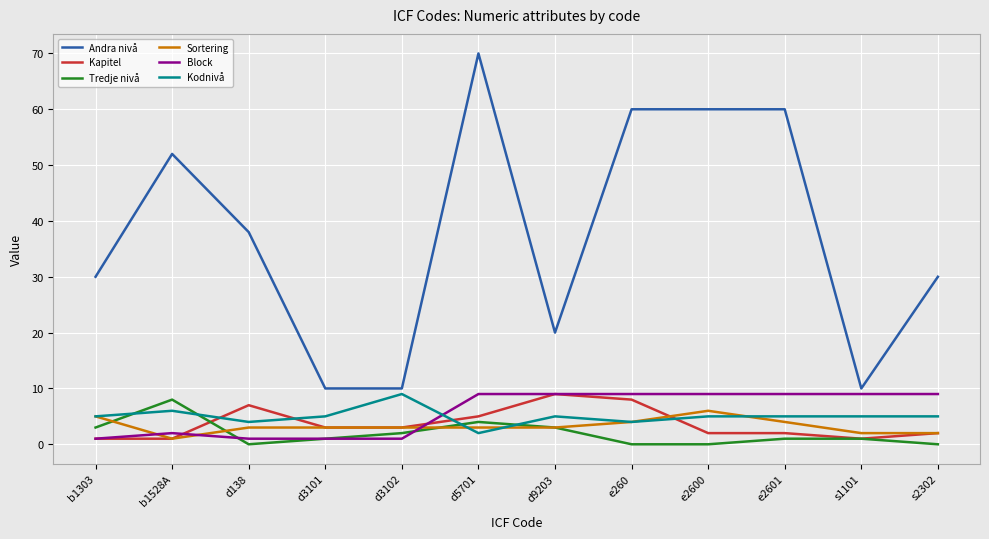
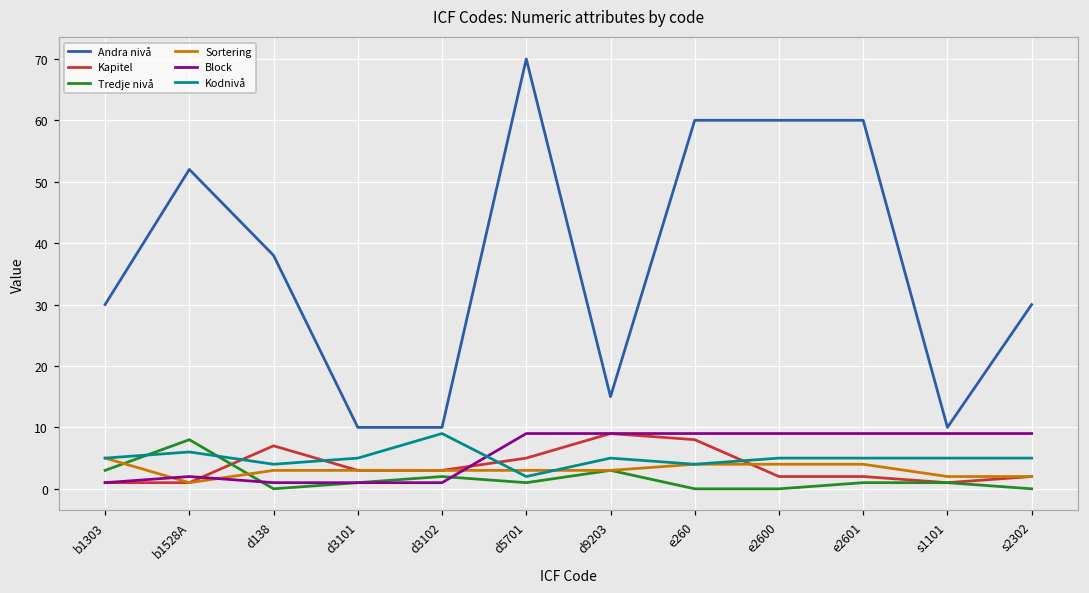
Tredje nivå, d5701: 4 -> 1
Andra nivå, d9203: 20 -> 15
Sortering, e2600: 6 -> 4
